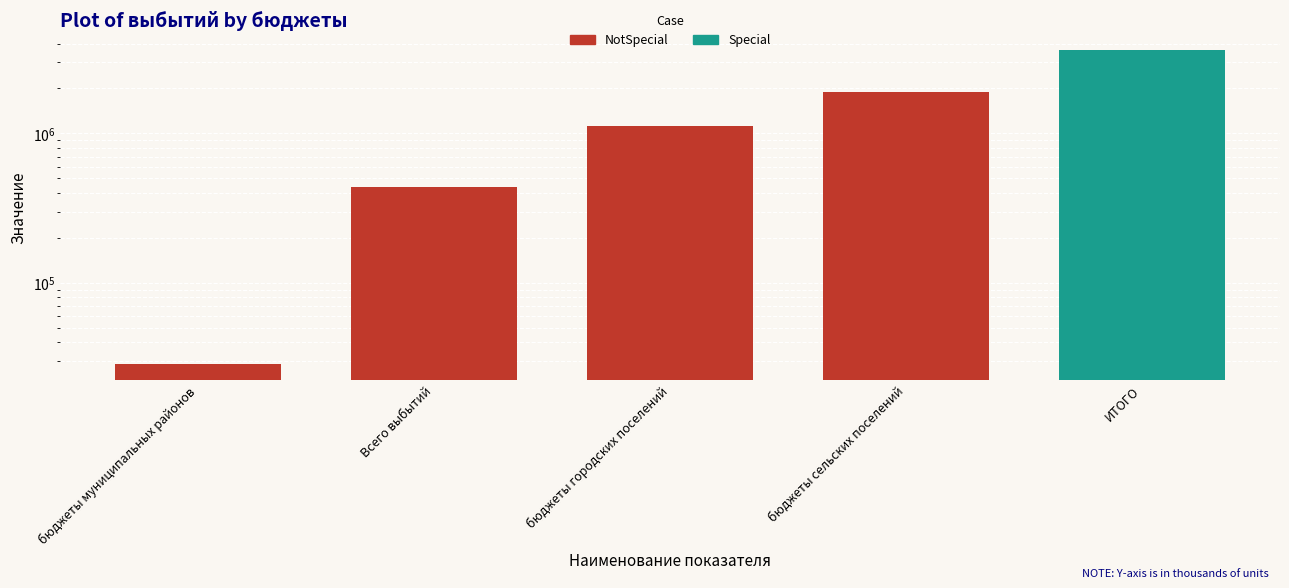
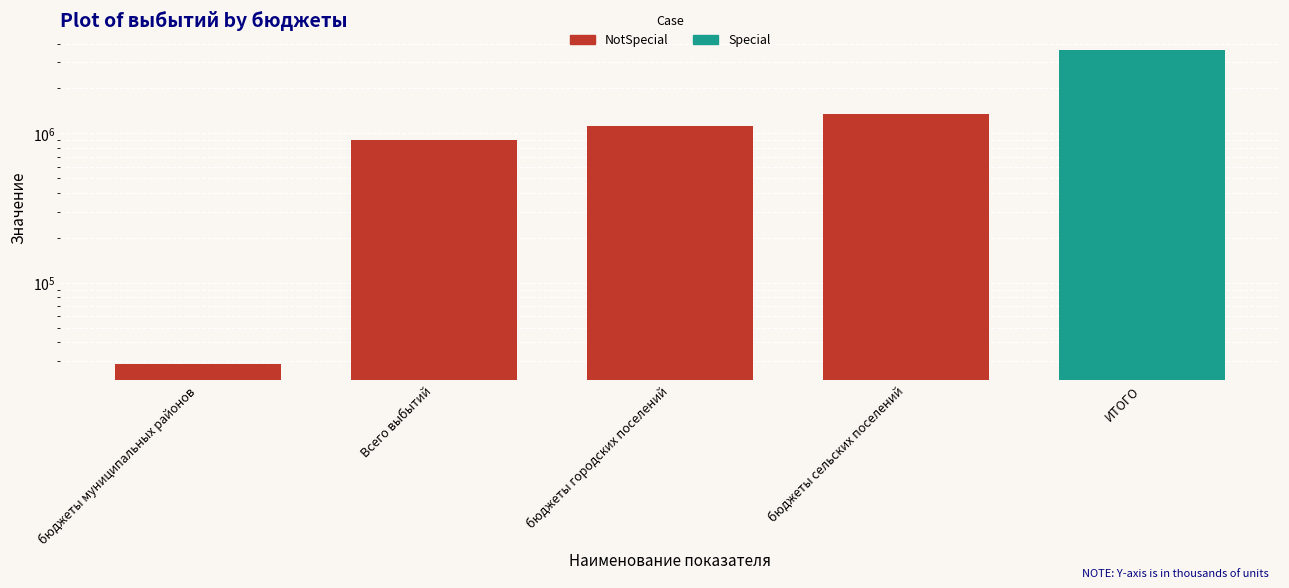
Всего выбытий: 440000 -> 900000
бюджеты сельских поселений: 1900000 -> 1300000
